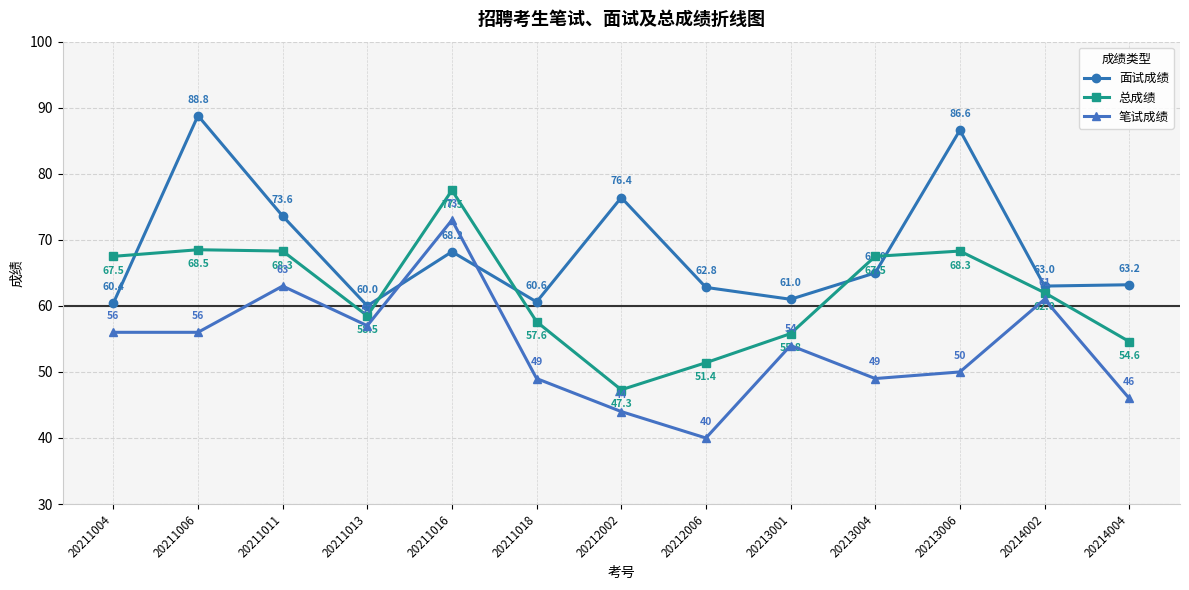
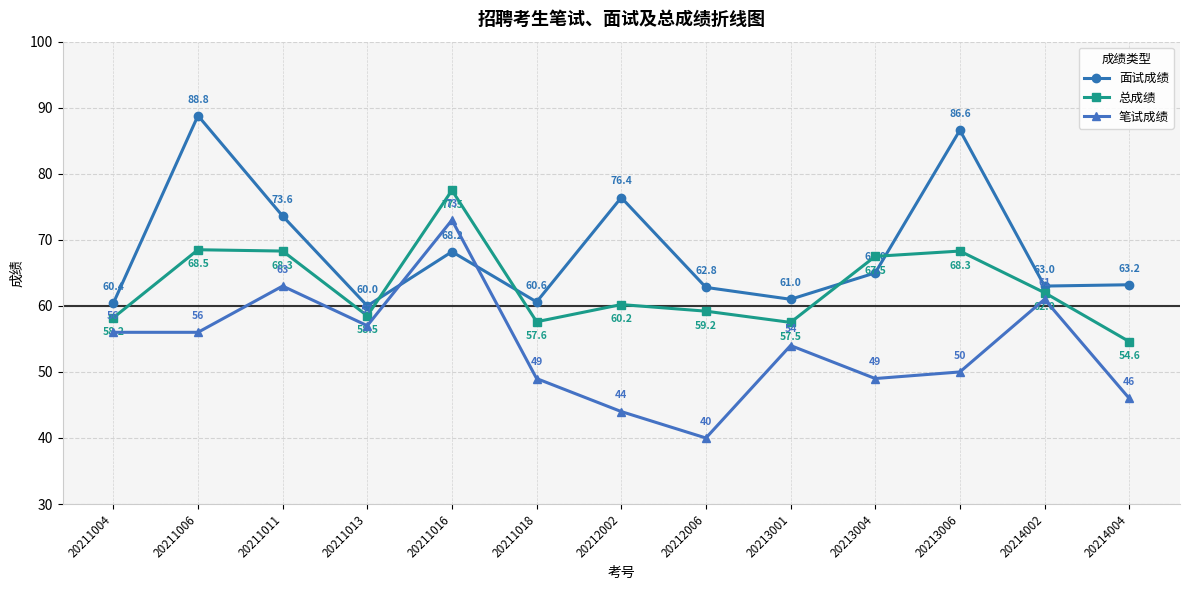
总成绩, 20211004: 67.5 -> 58.2
总成绩, 20212002: 47.3 -> 60.2
总成绩, 20212006: 51.4 -> 59.2
总成绩, 20213001: 55.8 -> 57.5
